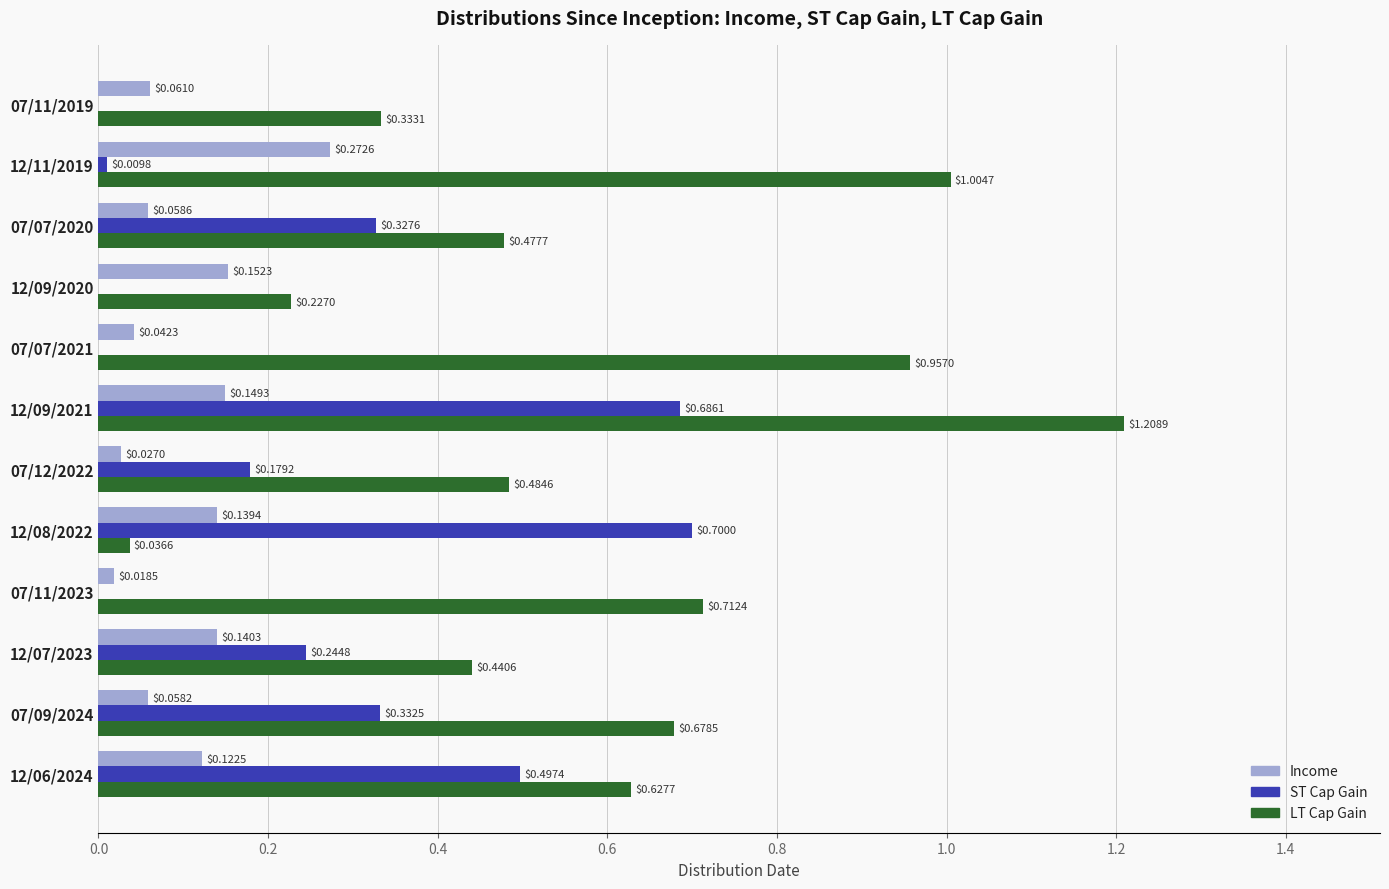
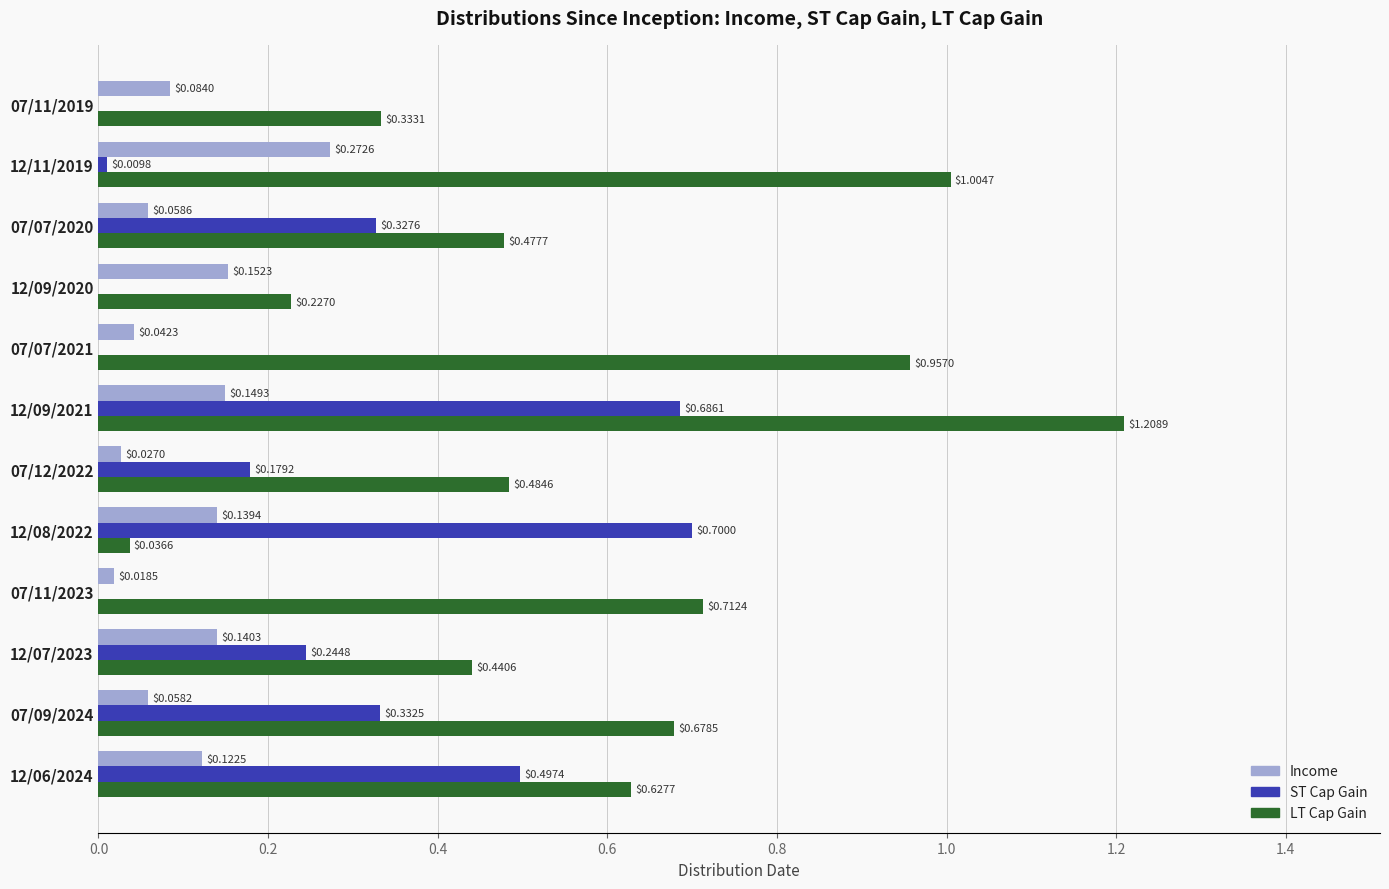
Income, 07/11/2019: $0.0610 -> $0.0840
